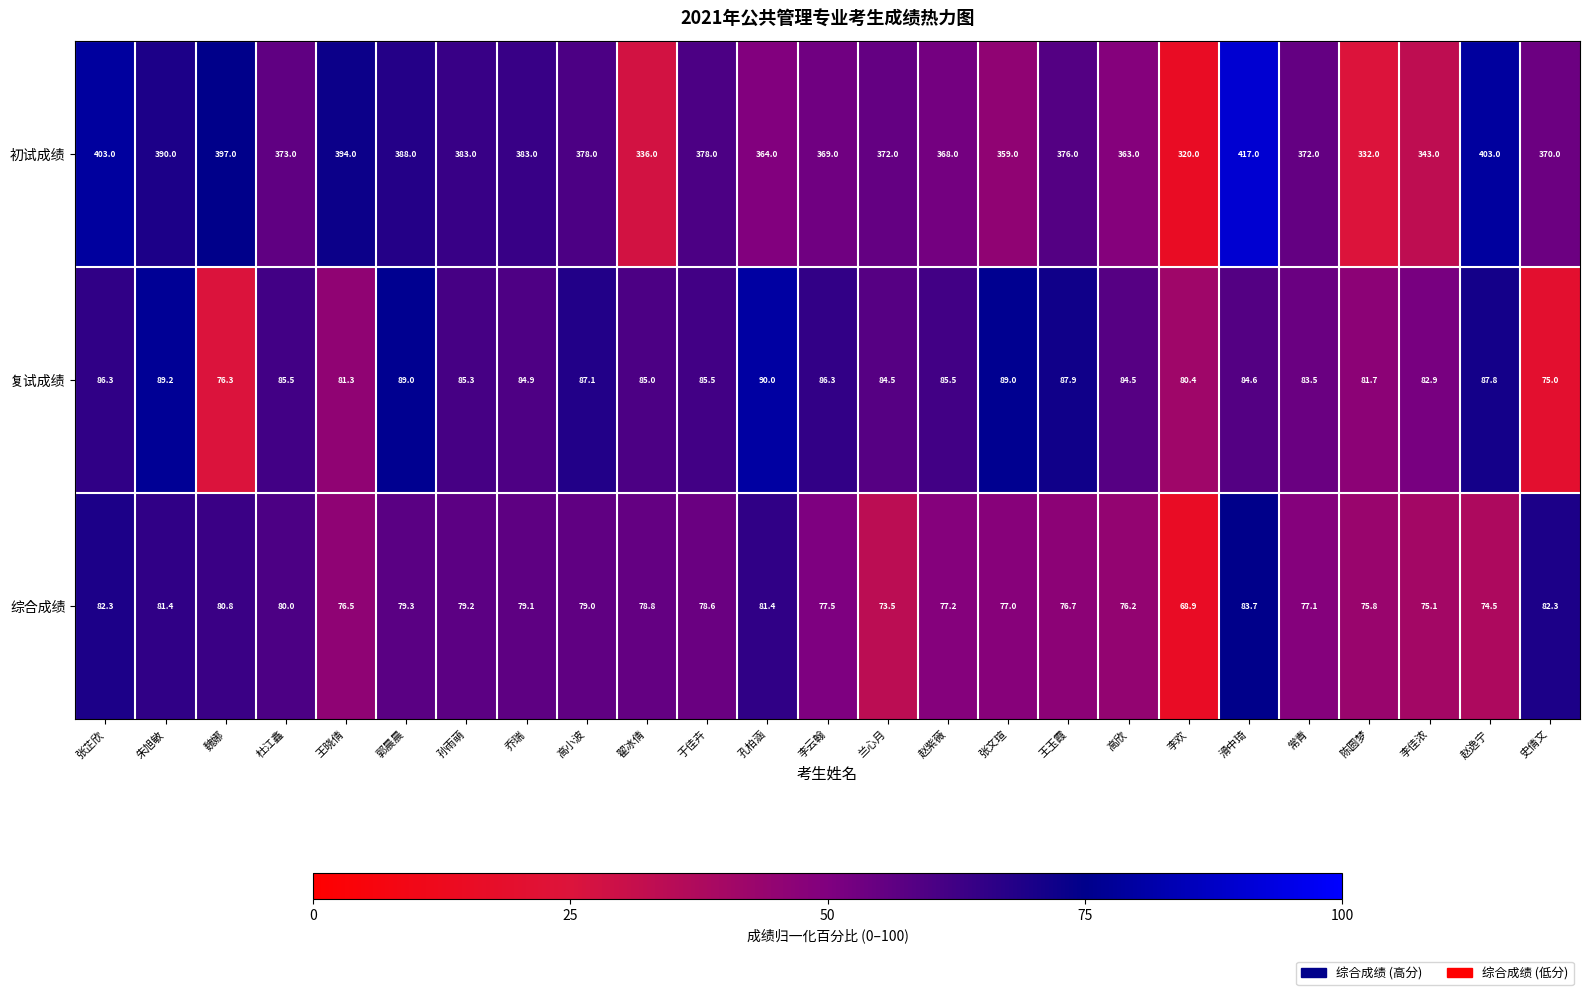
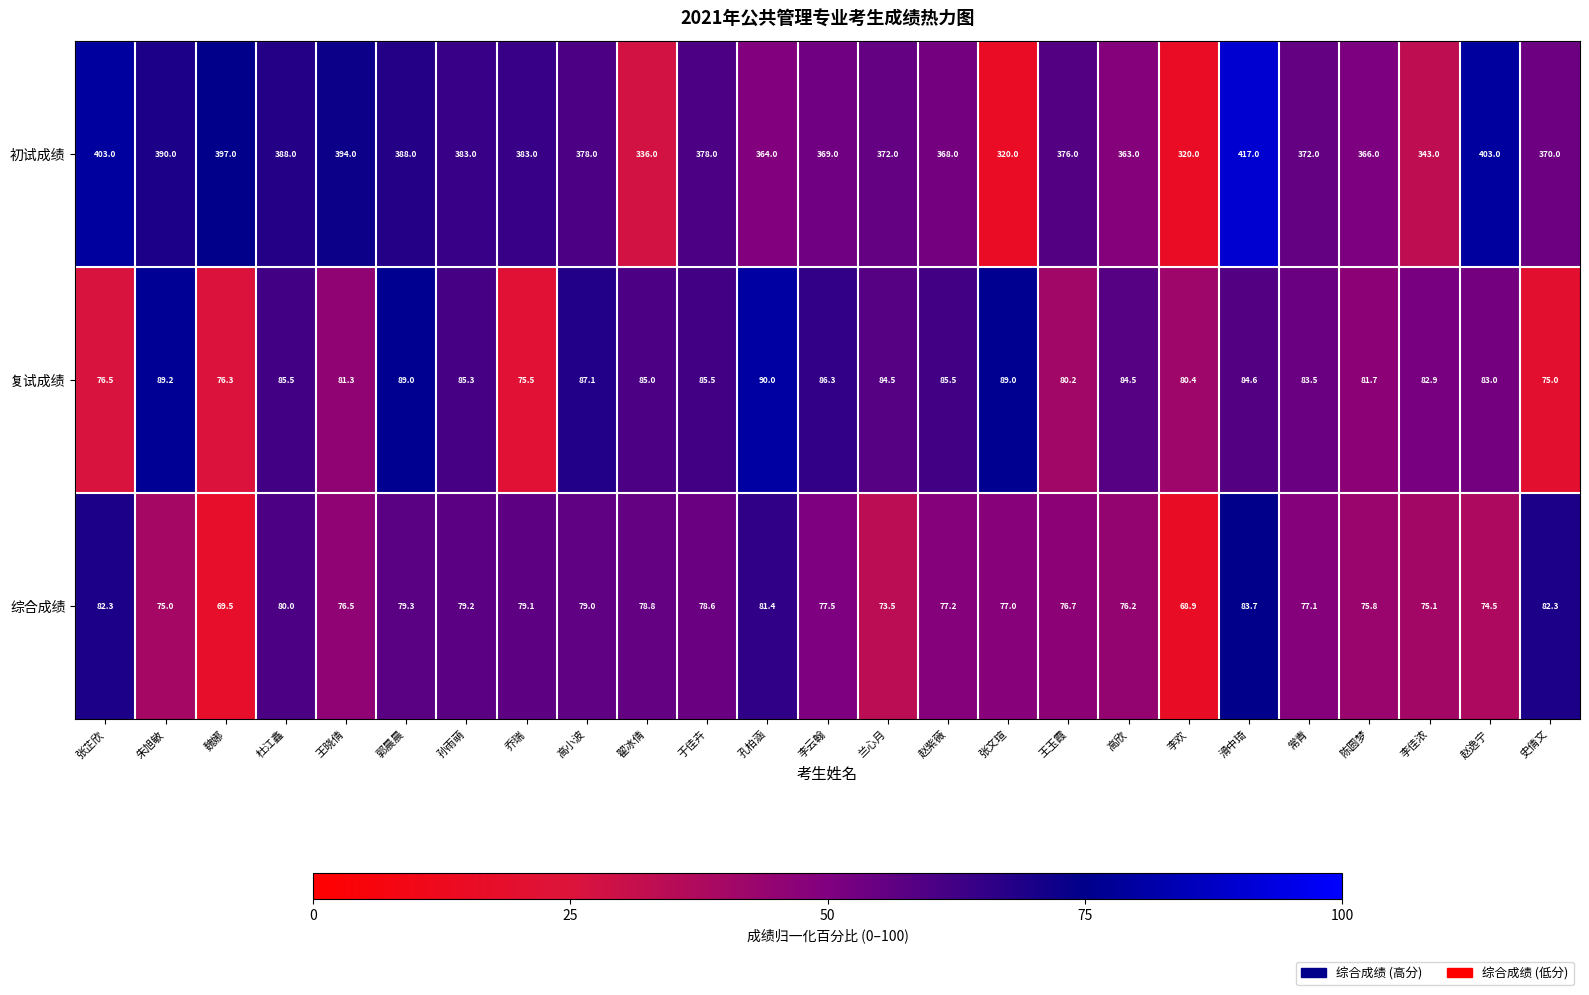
初试成绩, 杜江鑫: 373.0 -> 388.0
初试成绩, 张文瑄: 359.0 -> 320.0
初试成绩, 陈圆梦: 332.0 -> 366.0
复试成绩, 张芷欣: 86.3 -> 76.5
复试成绩, 乔瑞: 84.9 -> 75.5
复试成绩, 王玉霞: 87.9 -> 80.2
复试成绩, 赵逸宁: 87.8 -> 83.0
综合成绩, 朱旭敏: 81.4 -> 75.0
综合成绩, 魏娜: 80.8 -> 69.5
